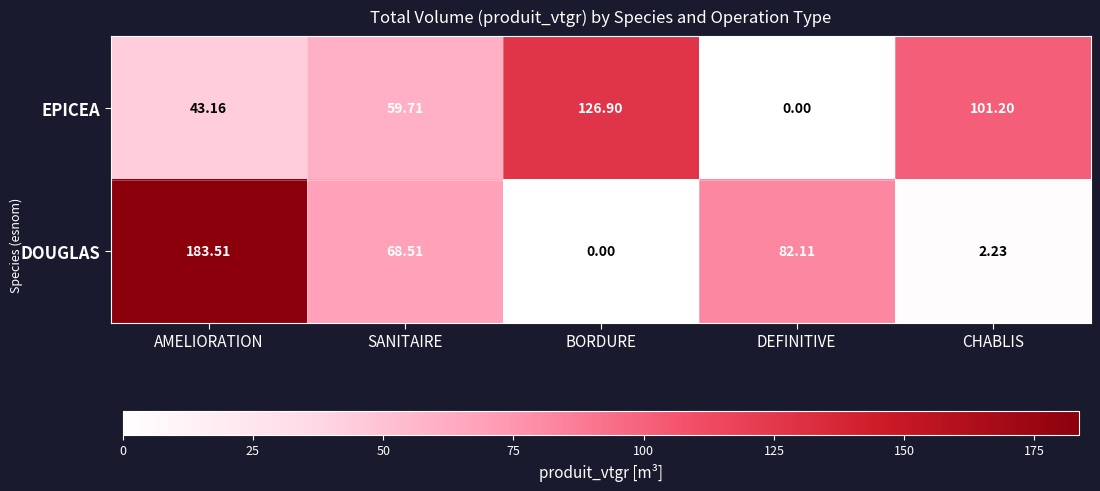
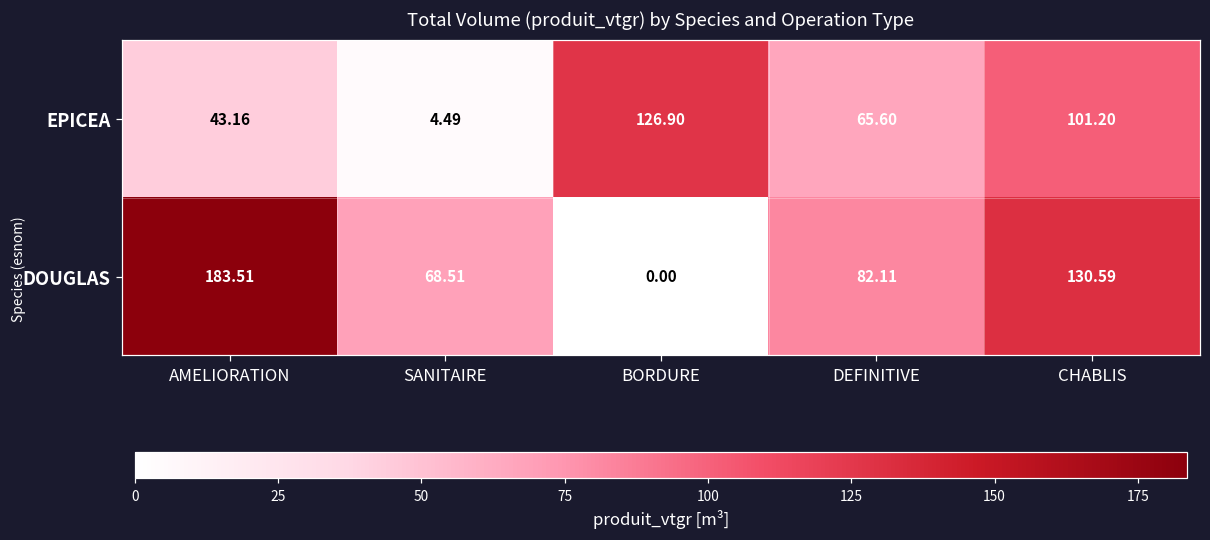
EPICEA, SANITAIRE: 59.71 -> 4.49
EPICEA, DEFINITIVE: 0.00 -> 65.60
DOUGLAS, CHABLIS: 2.23 -> 130.59
